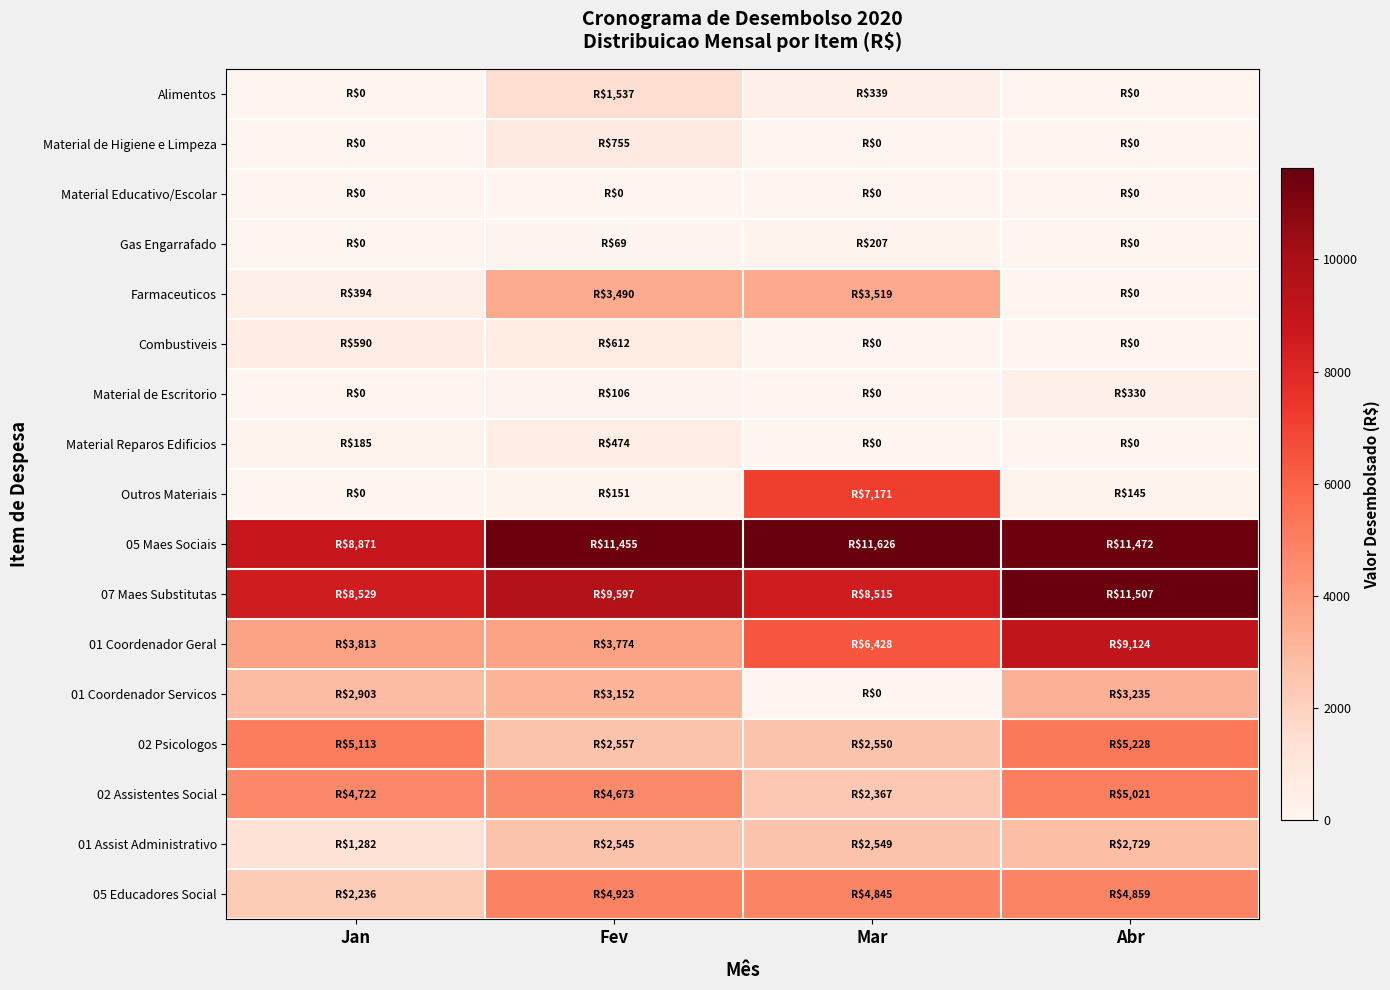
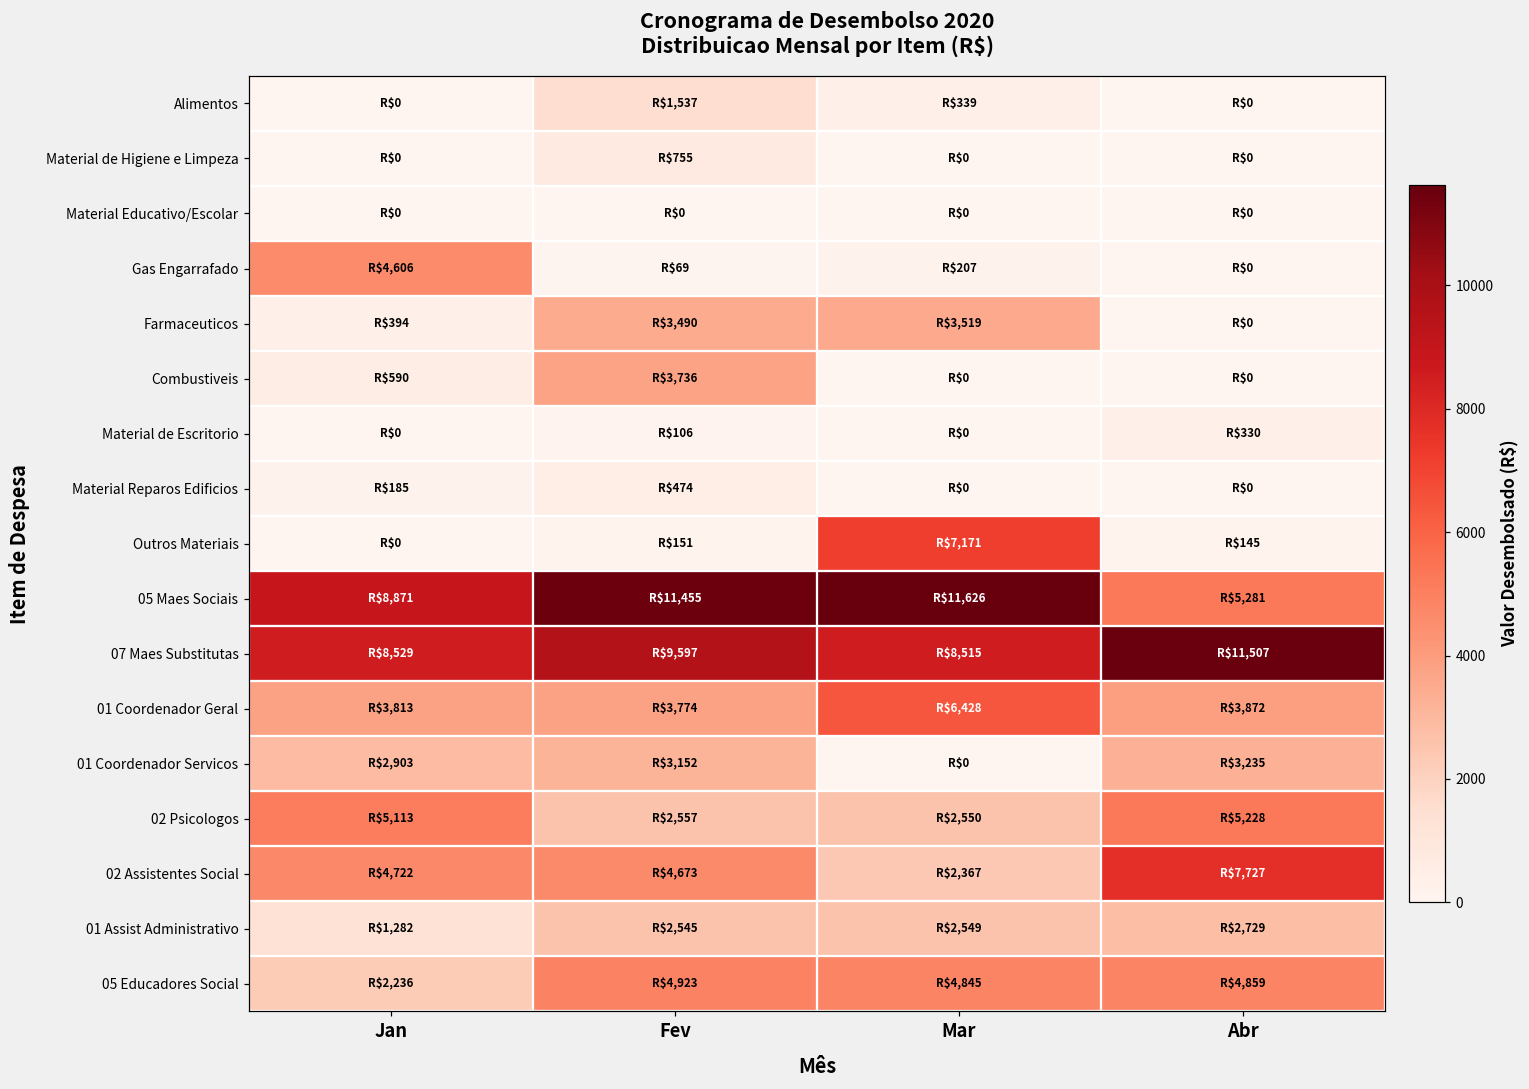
Gas Engarrafado, Jan: $0 -> $4,606
Combustiveis, Fev: $612 -> $3,736
05 Maes Sociais, Abr: $11,472 -> $5,281
01 Coordenador Geral, Abr: $9,124 -> $3,872
02 Assistentes Social, Abr: $5,021 -> $7,727
